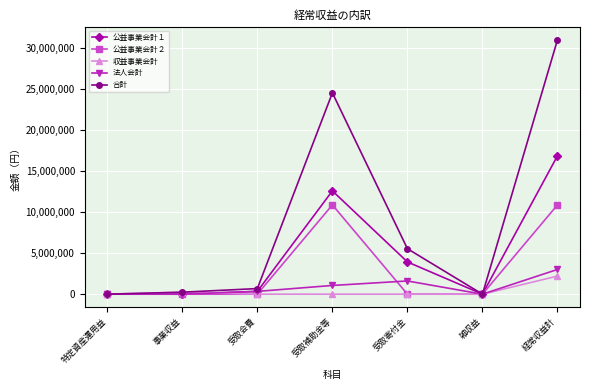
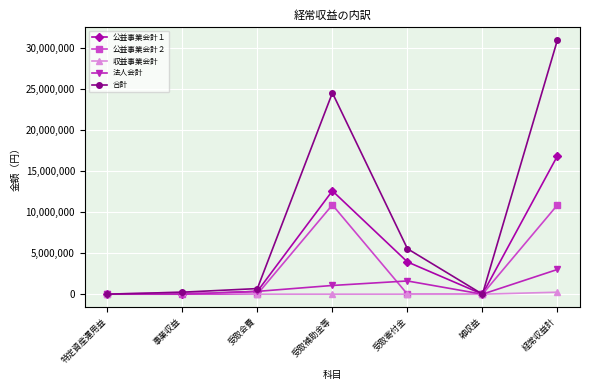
収益事業会計, 経常収益計: 2,000,000 -> 0
